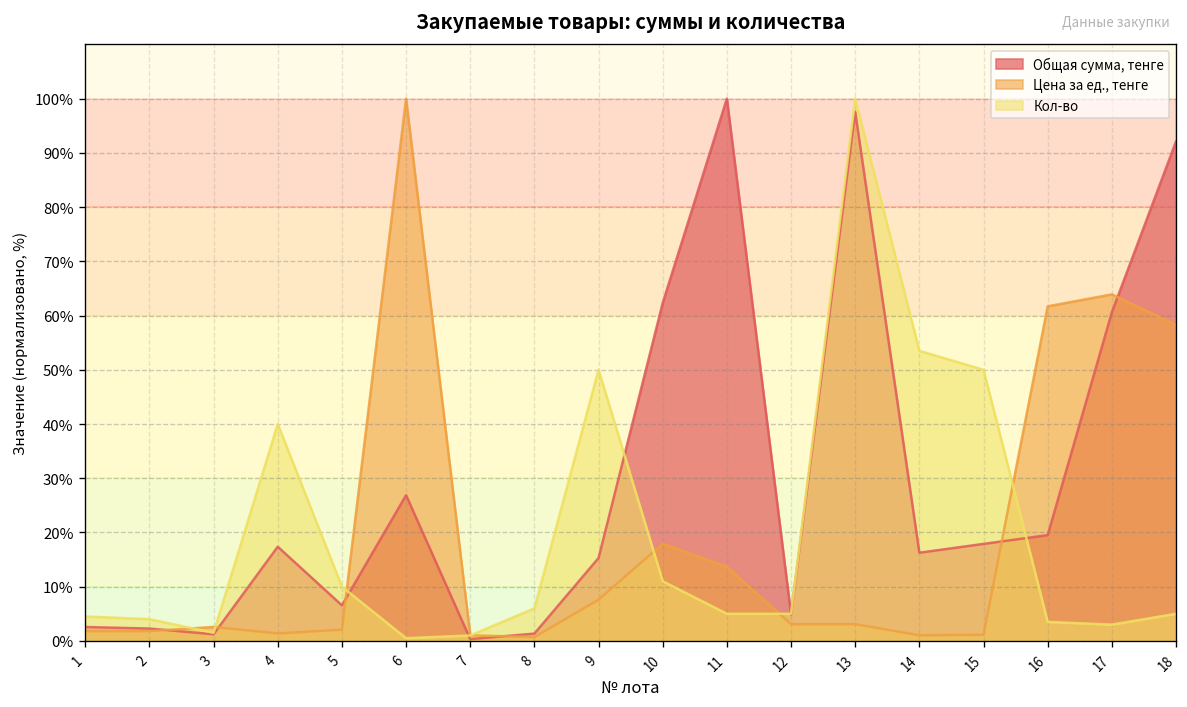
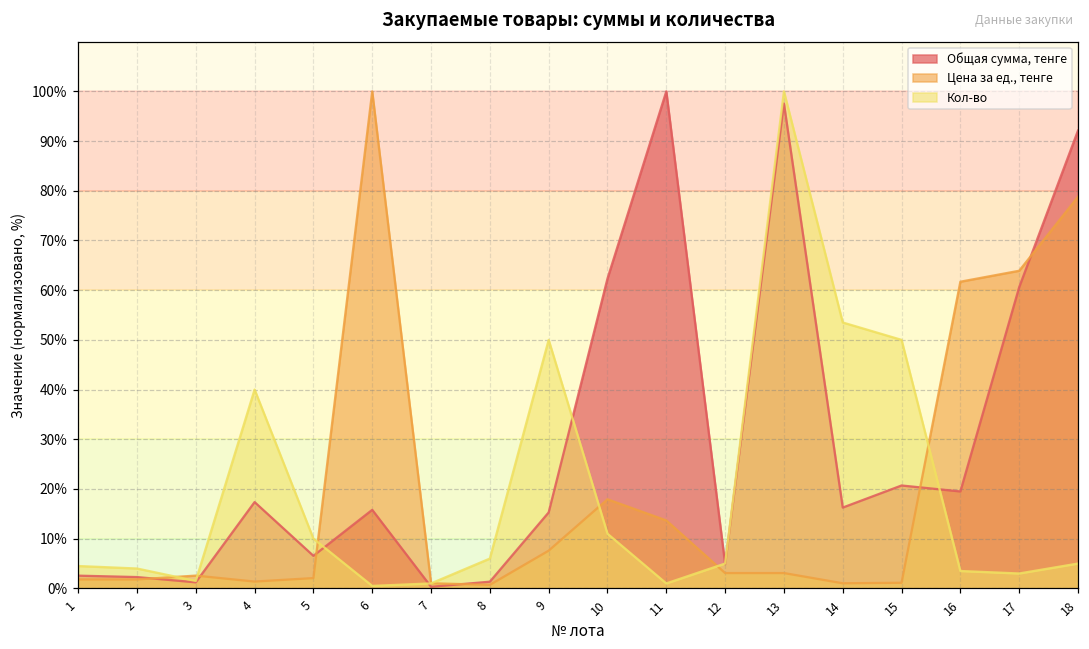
Общая сумма, тенге, 6: 27% -> 16%
Кол-во, 11: 5% -> 1%
Общая сумма, тенге, 15: 18% -> 21%
Цена за ед., тенге, 18: 58% -> 79%
